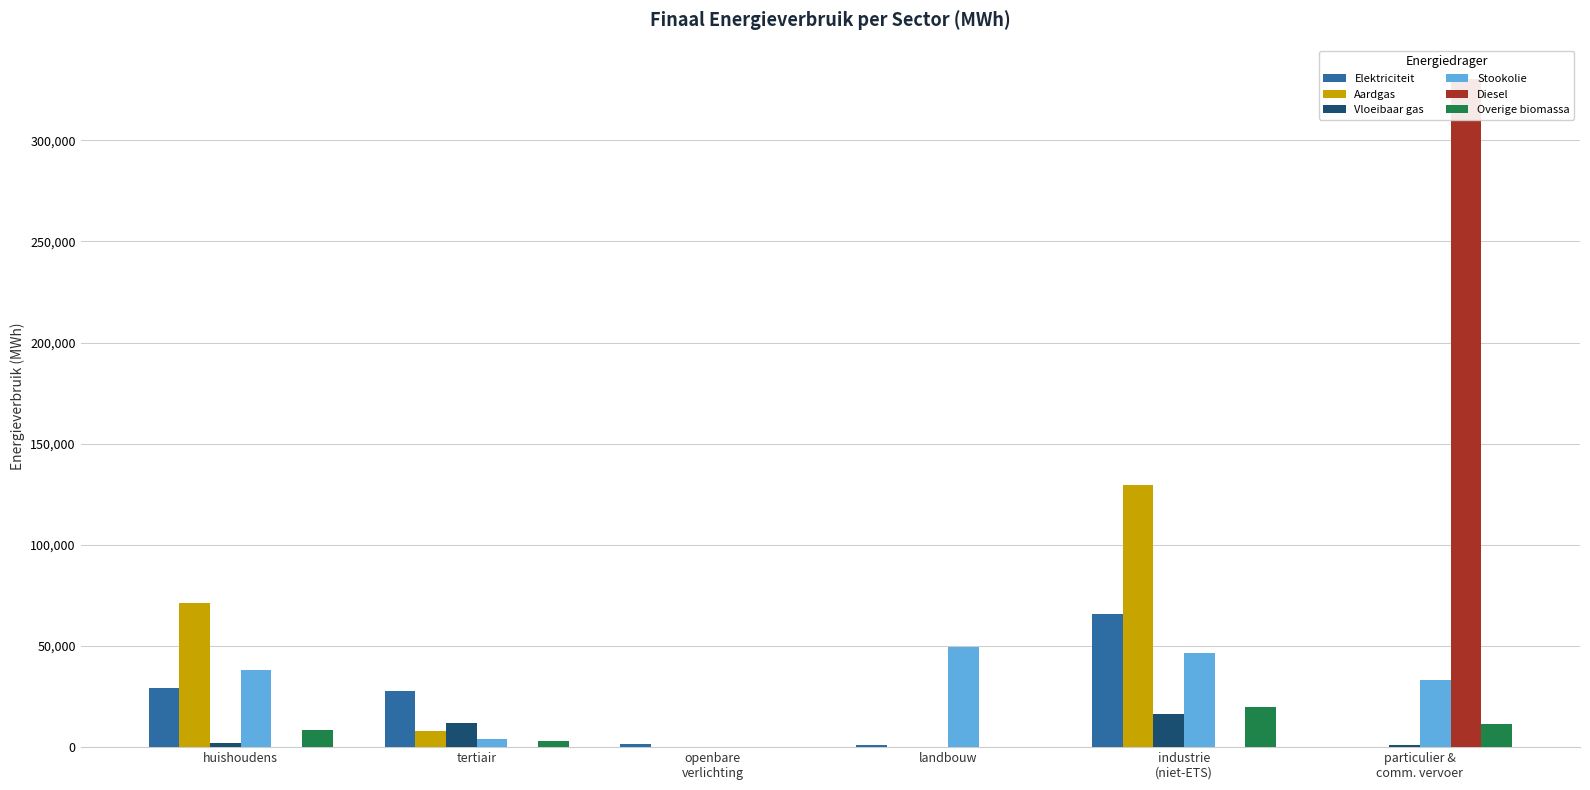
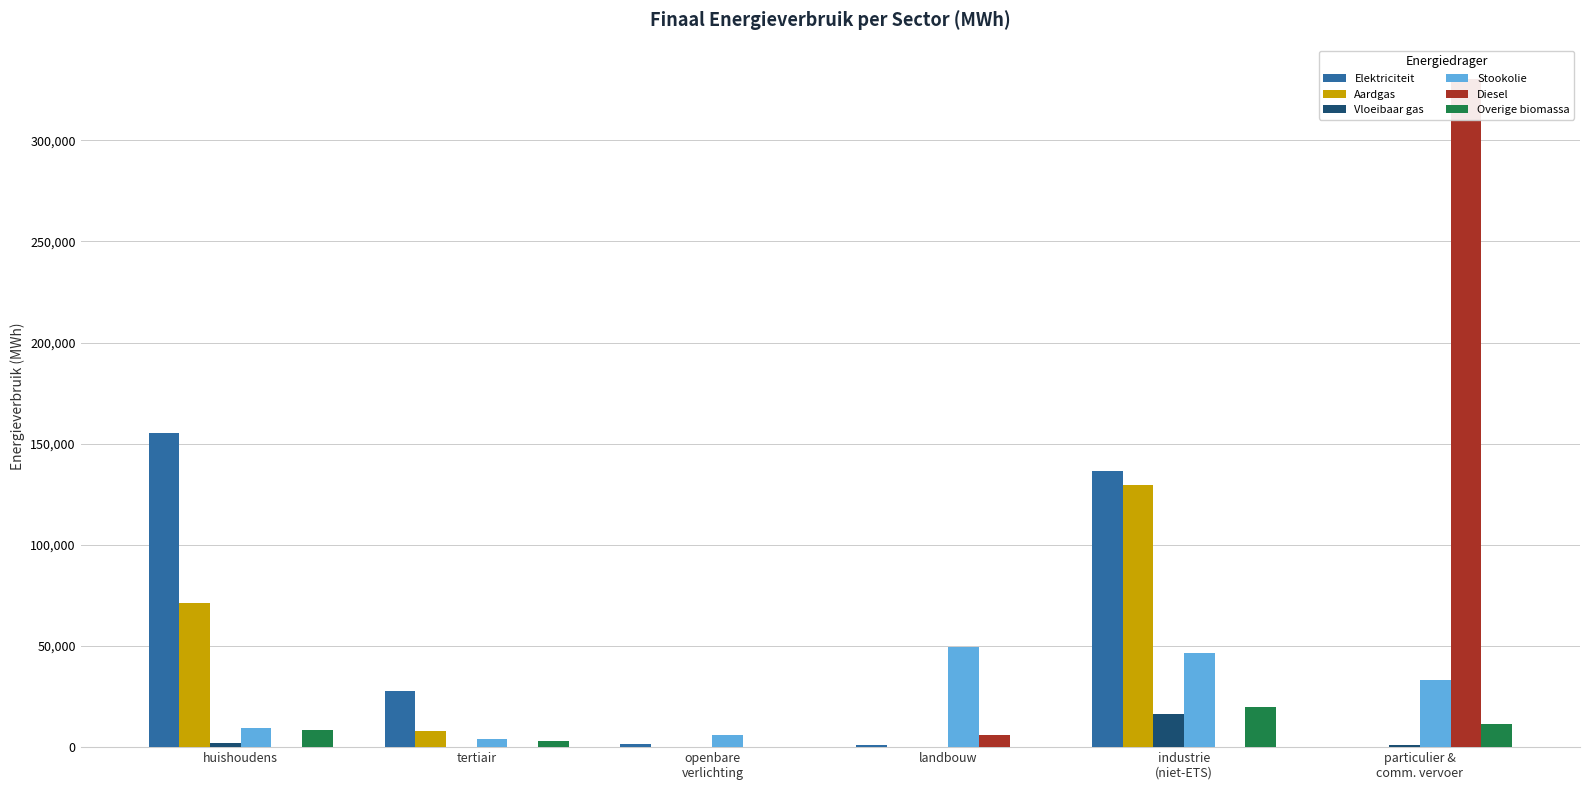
Elektriciteit, huishoudens: 29,000 -> 155,000
Stookolie, huishoudens: 38,000 -> 9,000
Vloeibaar gas, tertiair: 12,000 -> 0
Stookolie, openbare verlichting: 0 -> 6,000
Diesel, landbouw: 0 -> 6,000
Elektriciteit, industrie (niet-ETS): 66,000 -> 136,000
